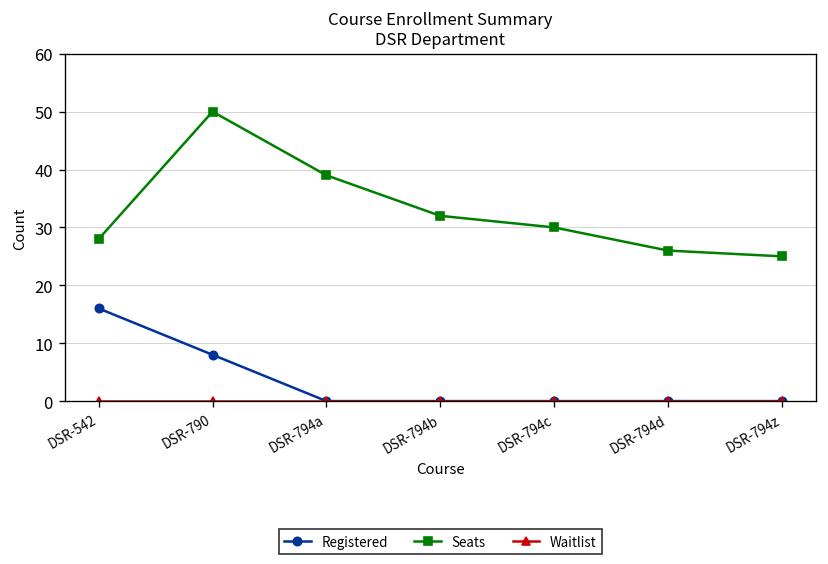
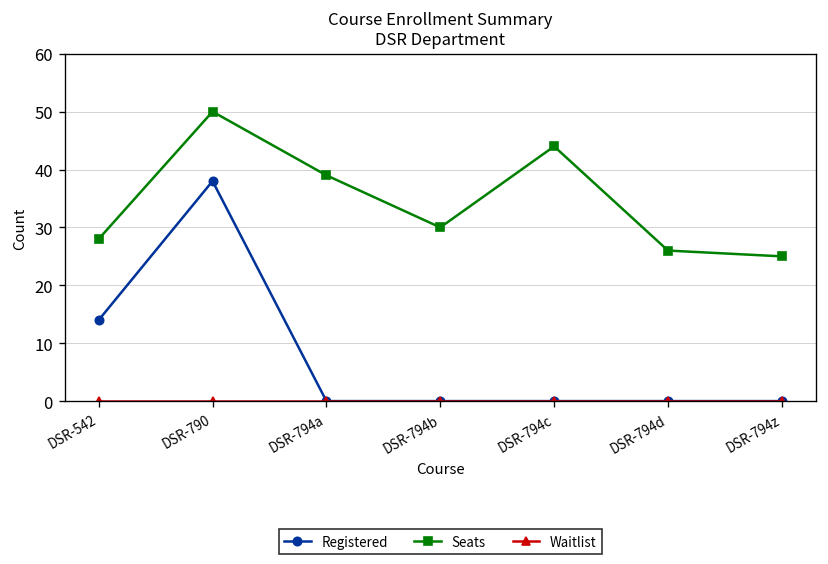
Registered, DSR-542: 16 -> 14
Registered, DSR-790: 8 -> 38
Seats, DSR-794b: 32 -> 30
Seats, DSR-794c: 30 -> 44
